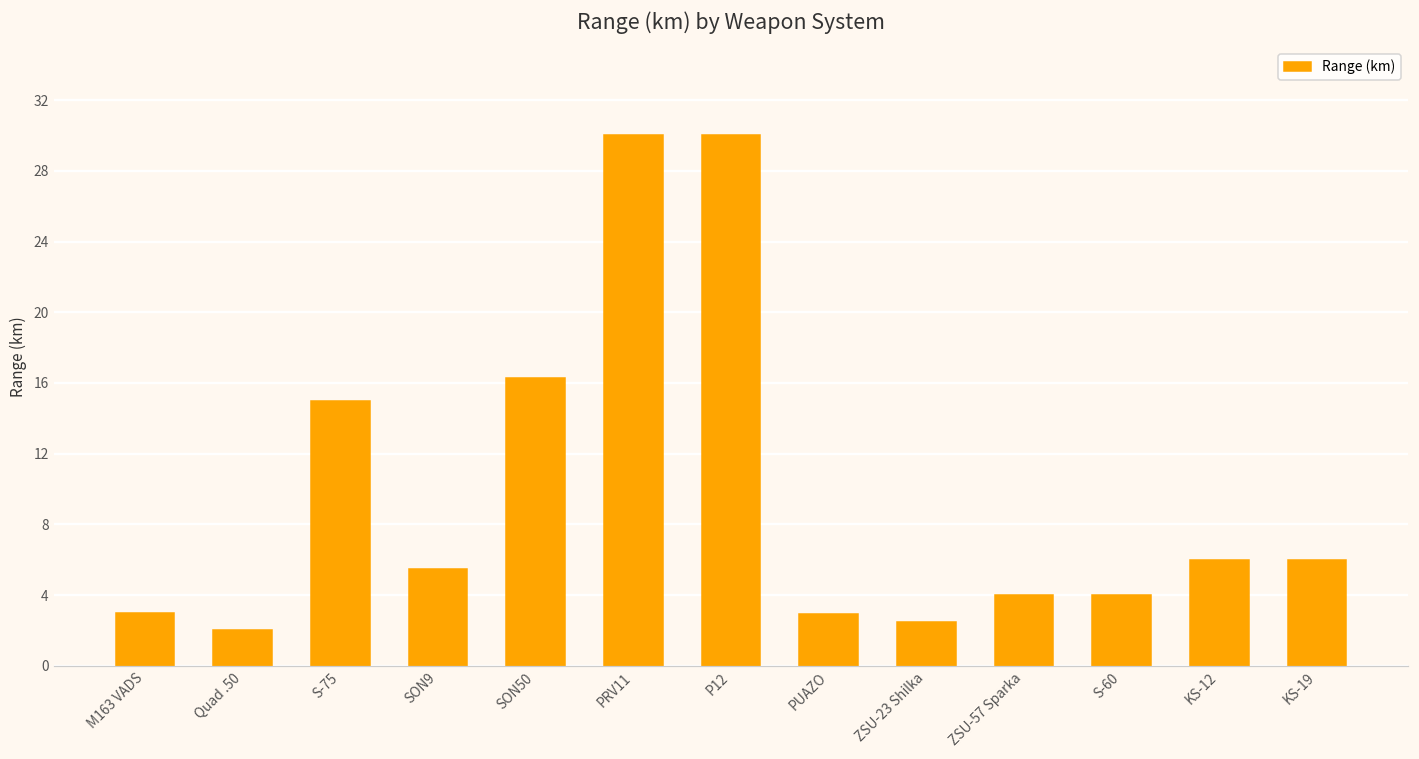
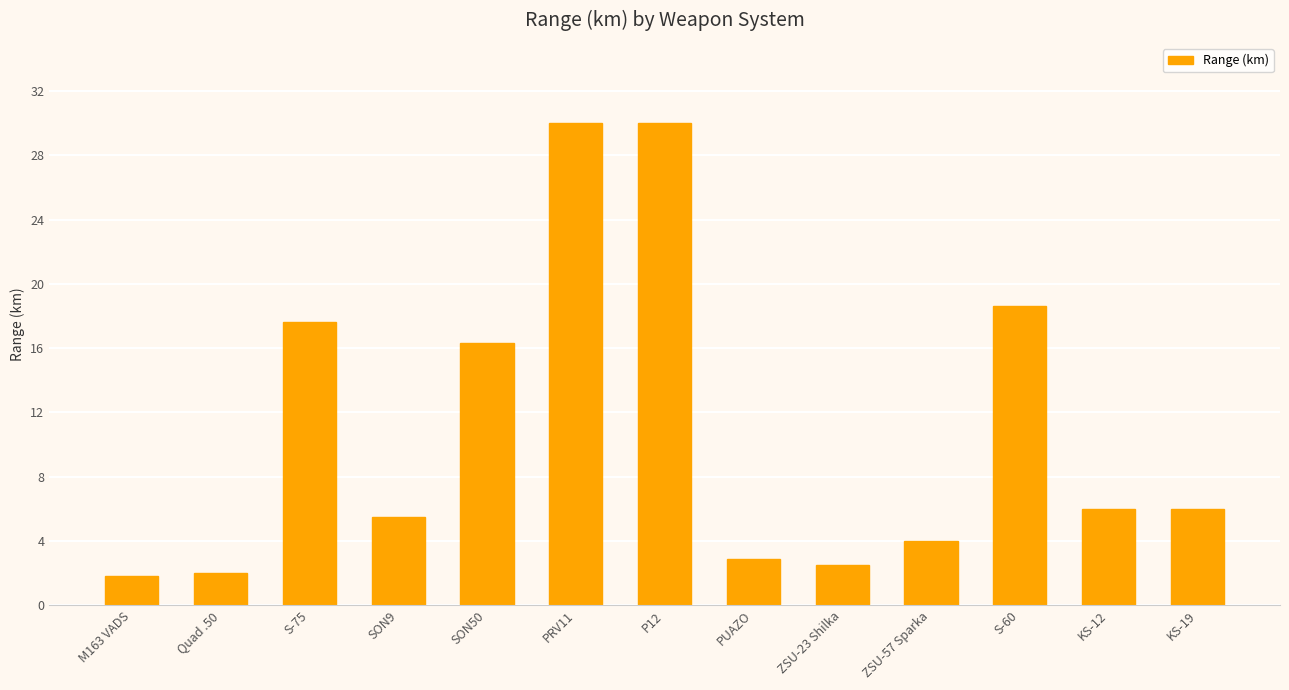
M163 VADS: 3.0 -> 1.8
S-75: 15.0 -> 17.6
S-60: 4.0 -> 18.6
